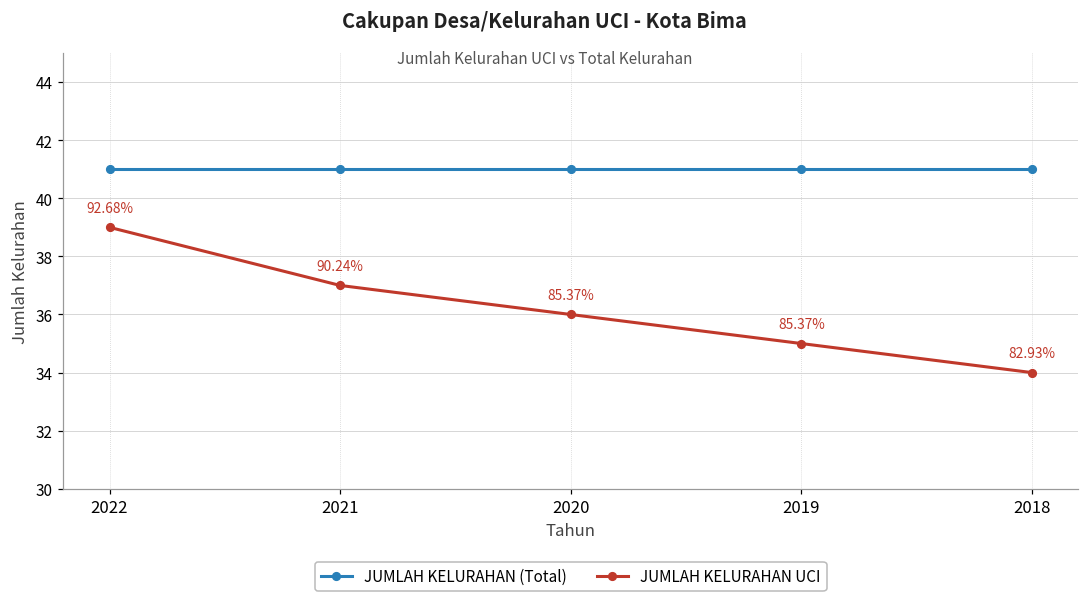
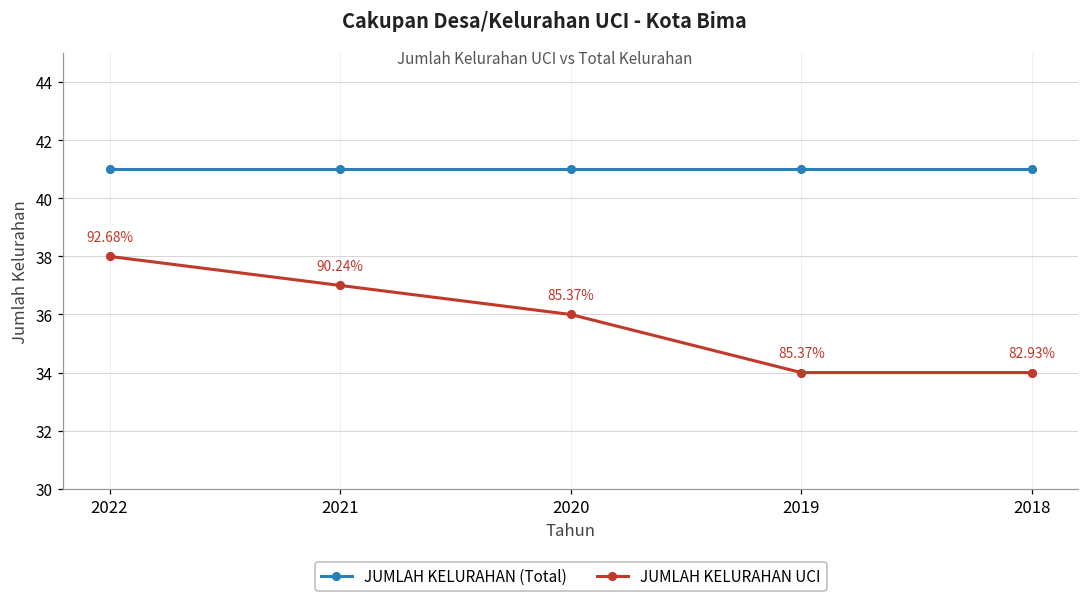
JUMLAH KELURAHAN UCI, 2022: 39 -> 38
JUMLAH KELURAHAN UCI, 2019: 35 -> 34
